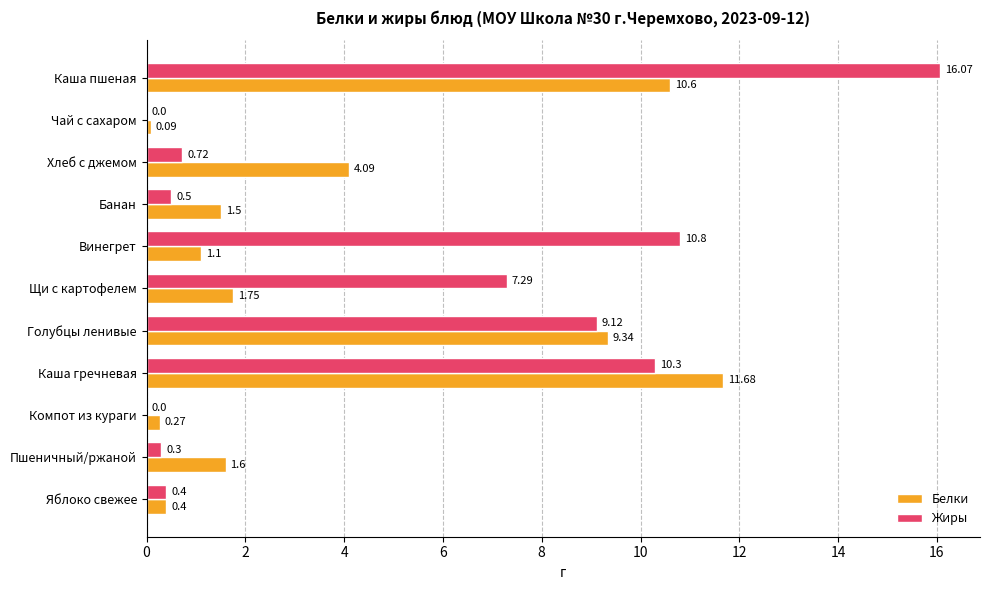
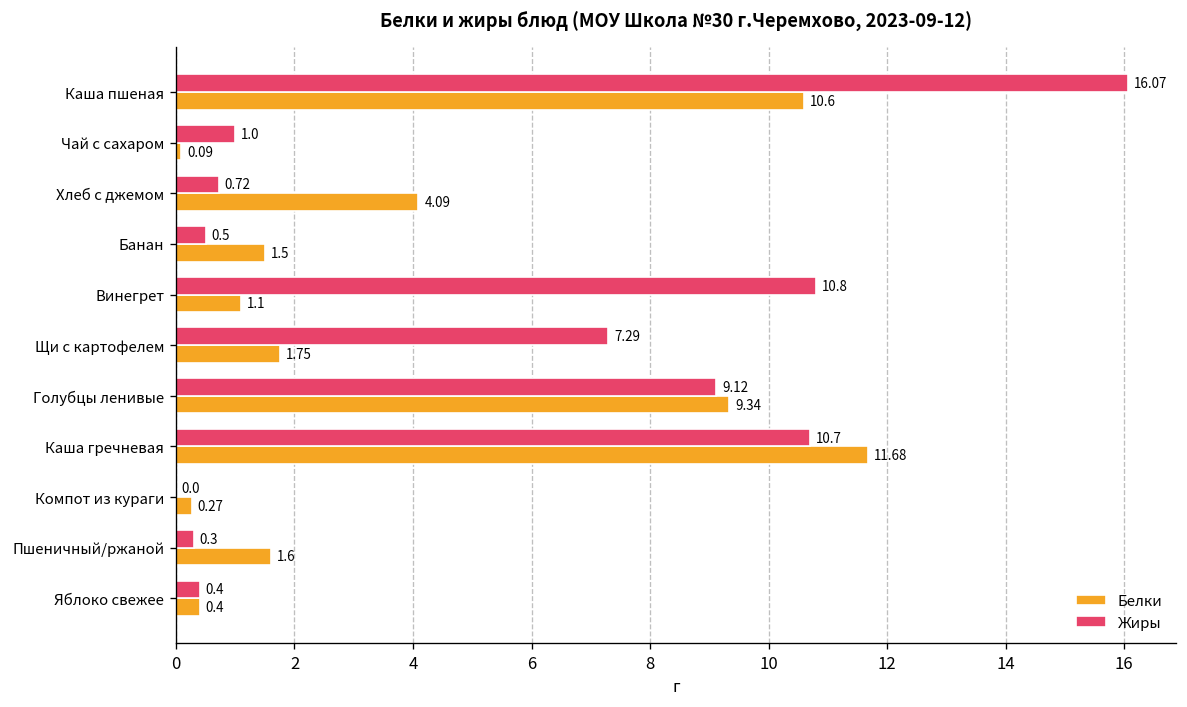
Жиры, Чай с сахаром: 0.0 -> 1.0
Жиры, Каша гречневая: 10.3 -> 10.7
